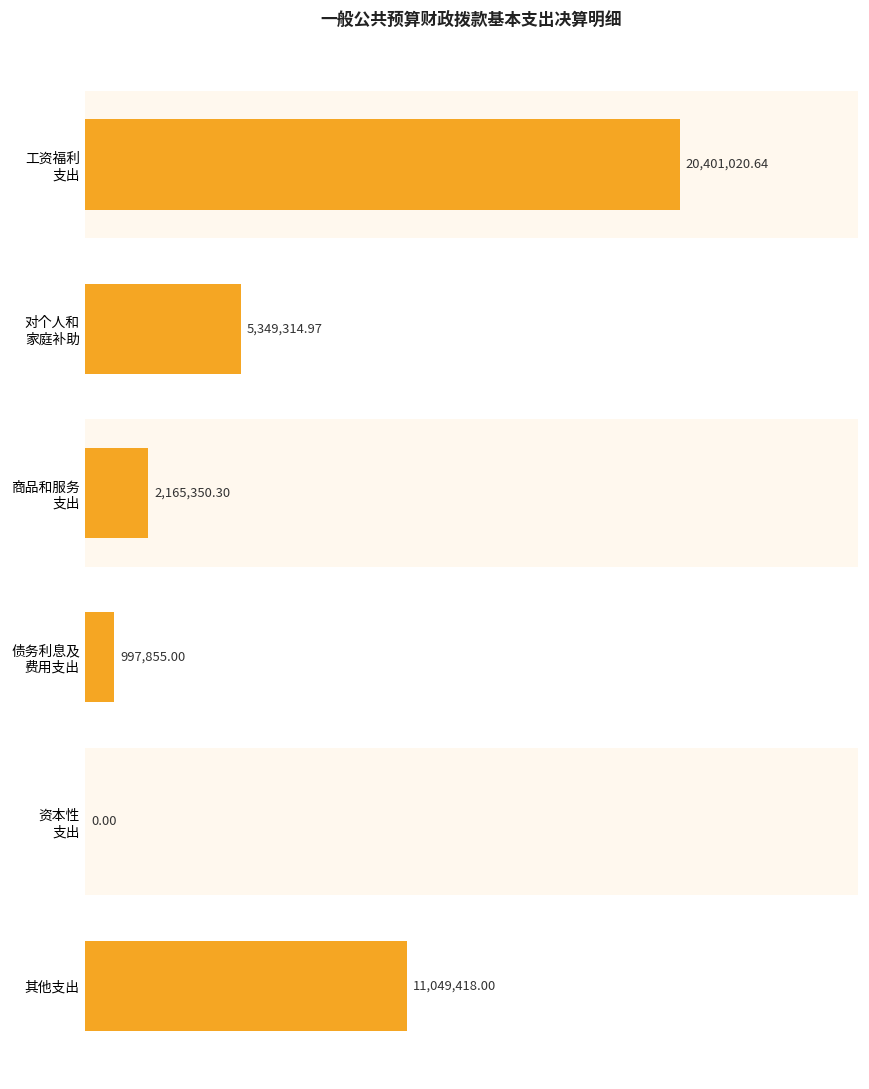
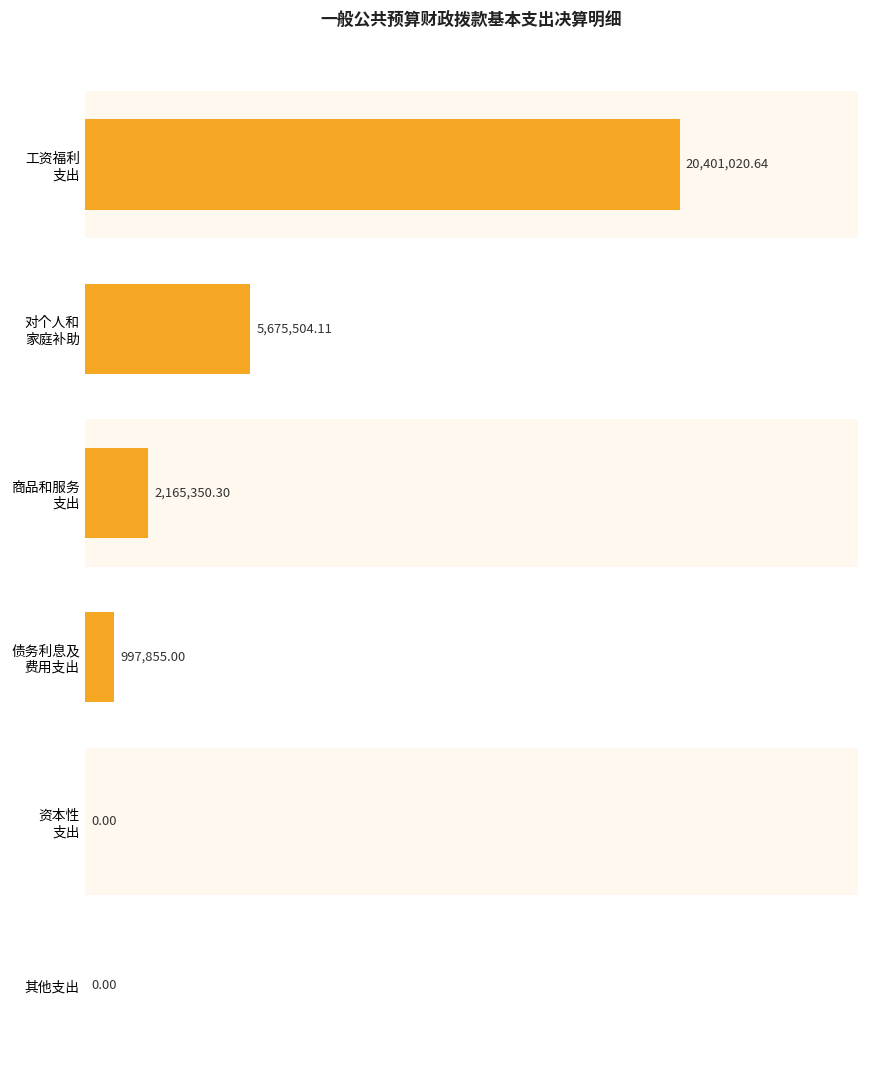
对个人和 家庭补助: 5,349,314.97 -> 5,675,504.11
其他支出: 11,049,418.00 -> 0.00
